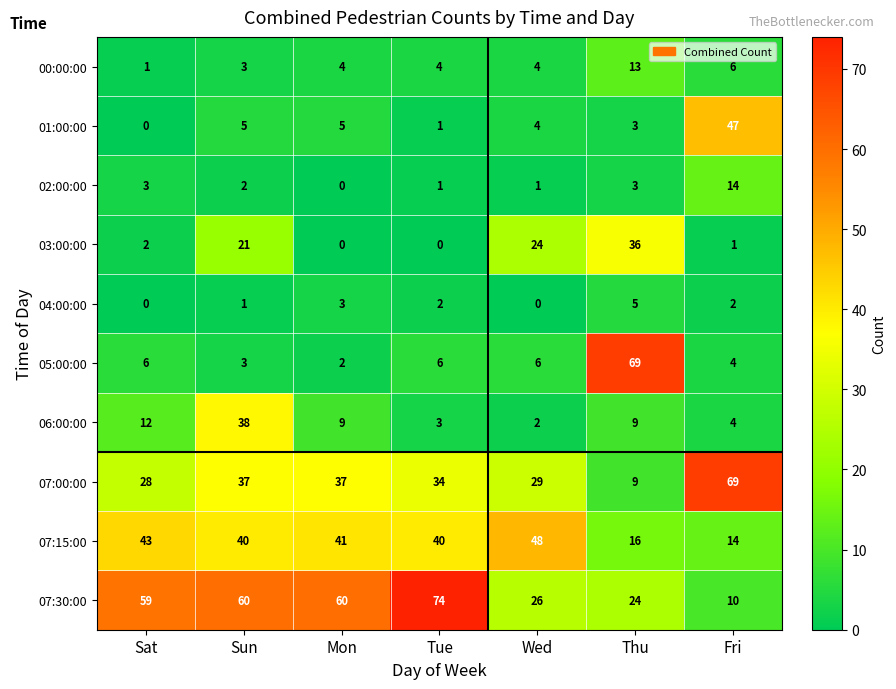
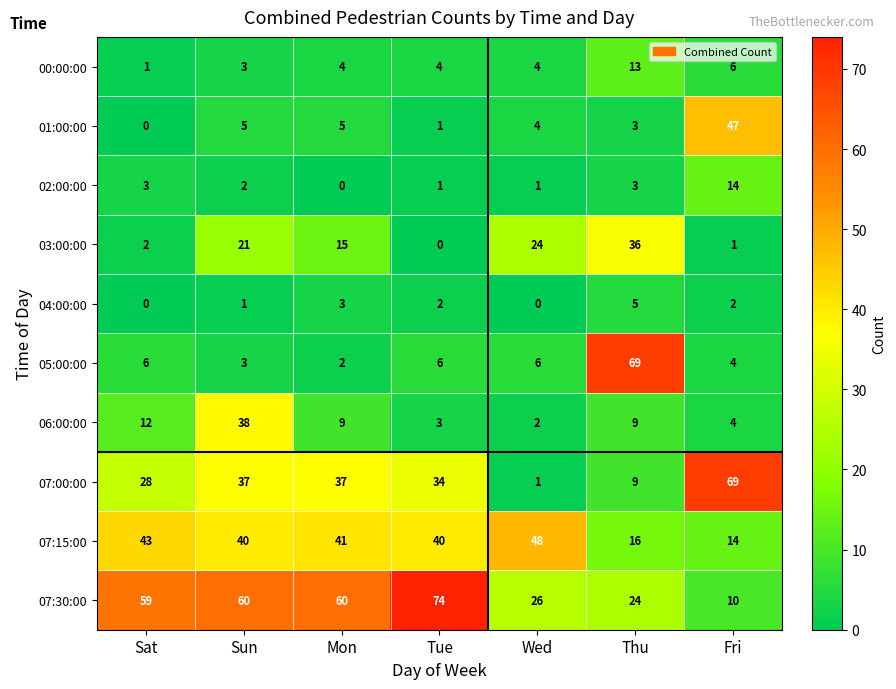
03:00:00, Mon: 0 -> 15
07:00:00, Wed: 29 -> 1
